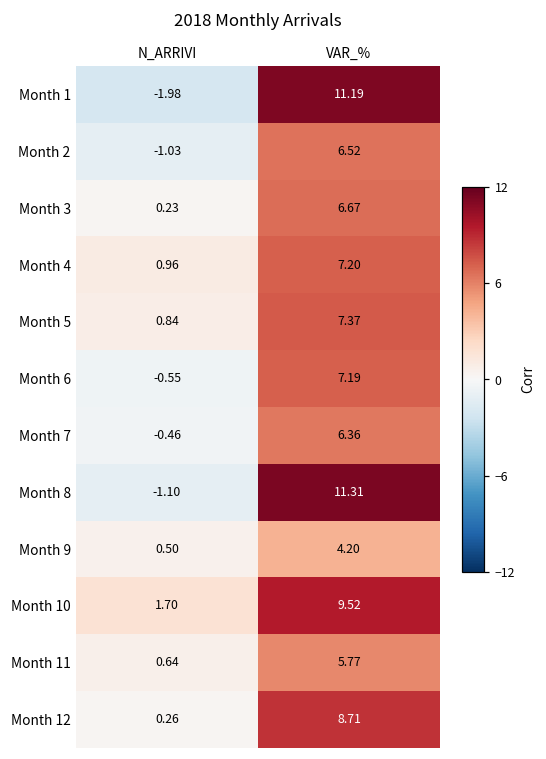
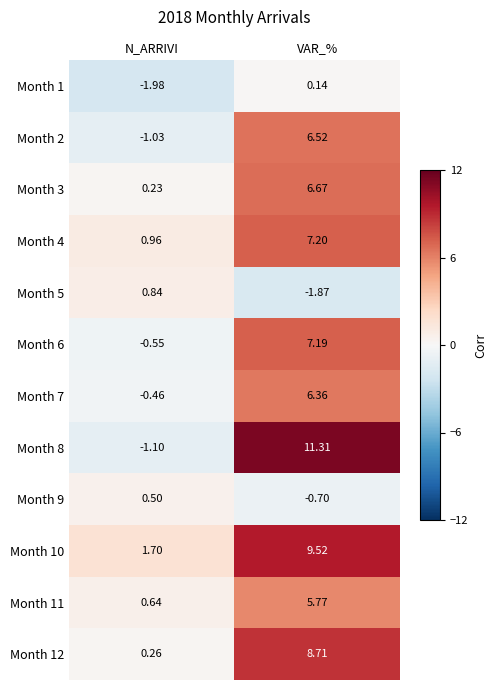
Month 1, VAR_%: 11.19 -> 0.14
Month 5, VAR_%: 7.37 -> -1.87
Month 9, VAR_%: 4.20 -> -0.70
